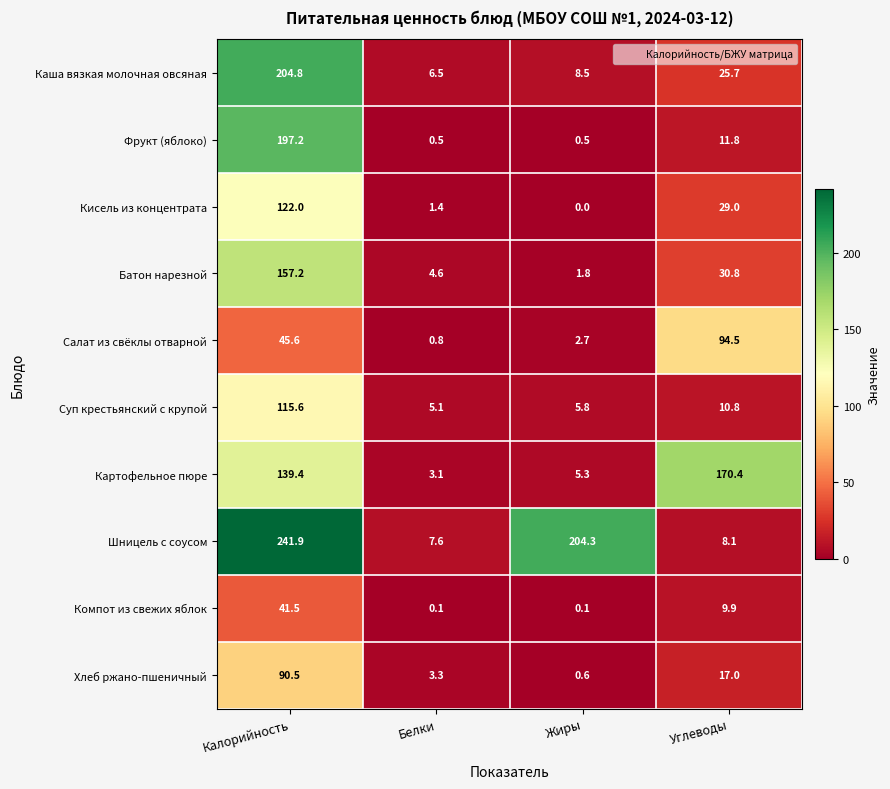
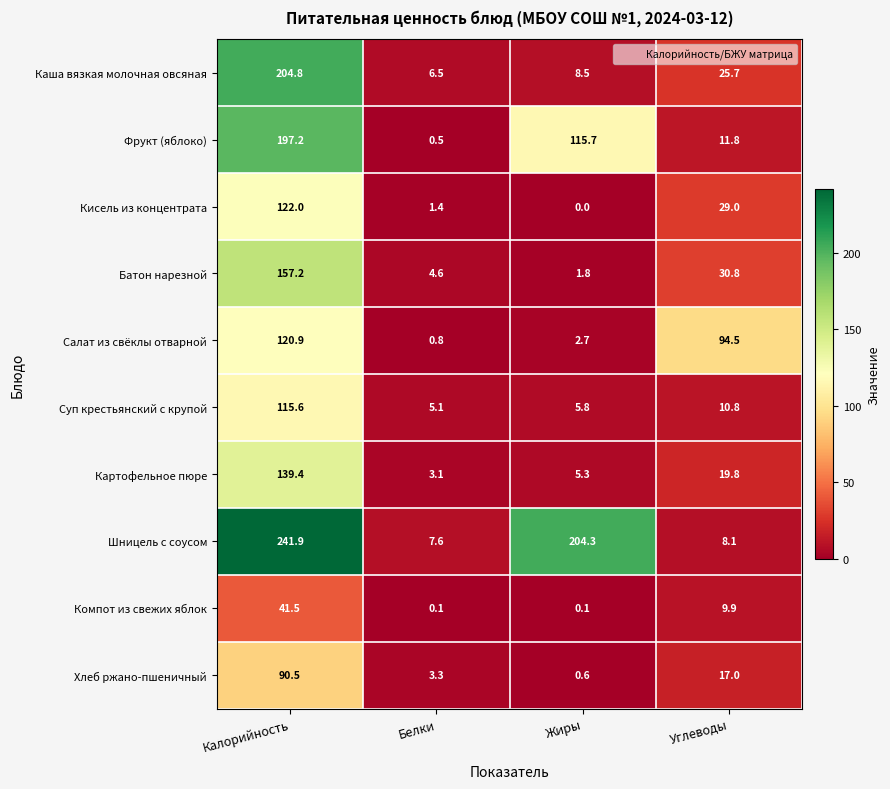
Фрукт (яблоко), Жиры: 0.5 -> 115.7
Салат из свёклы отварной, Калорийность: 45.6 -> 120.9
Картофельное пюре, Углеводы: 170.4 -> 19.8
